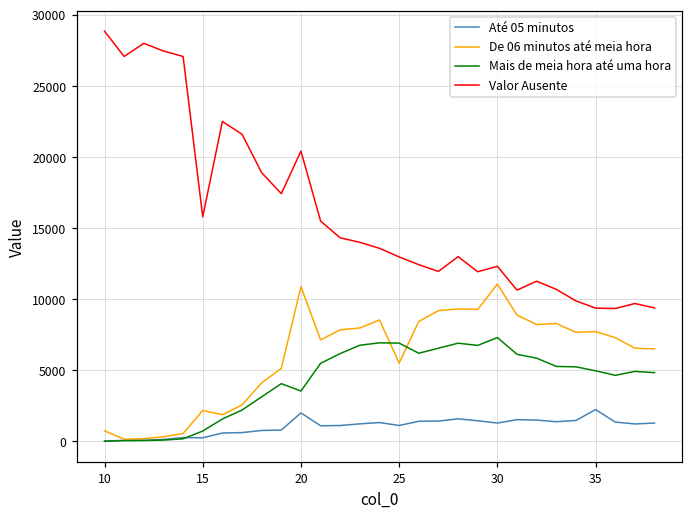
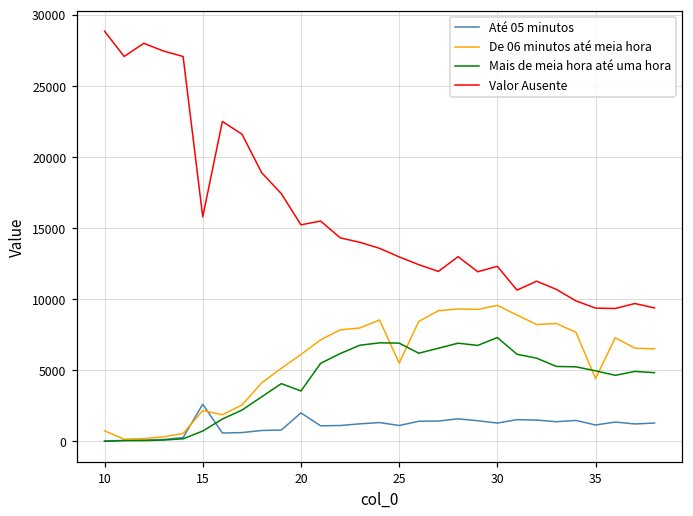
Até 05 minutos, 15: 300 -> 2600
De 06 minutos até meia hora, 20: 10900 -> 6100
Valor Ausente, 20: 20400 -> 15200
De 06 minutos até meia hora, 30: 11100 -> 9600
Até 05 minutos, 35: 2200 -> 1200
De 06 minutos até meia hora, 35: 7700 -> 4400
